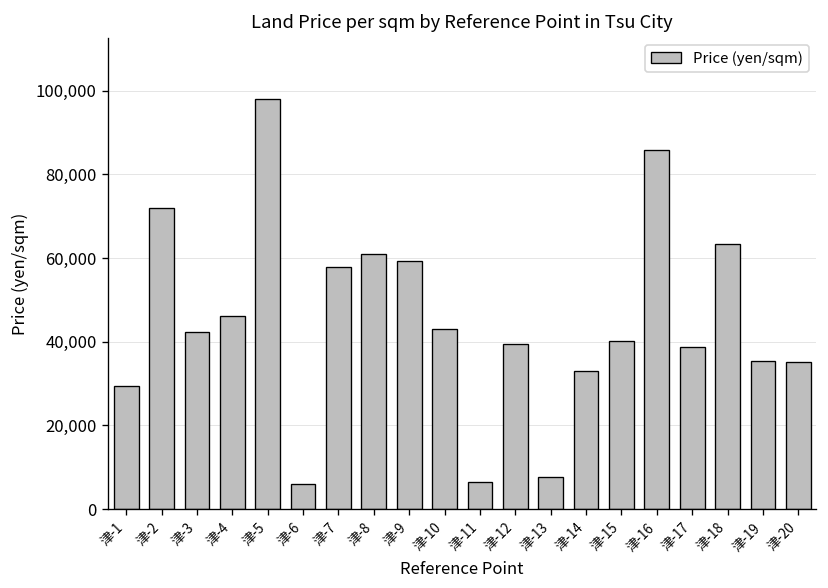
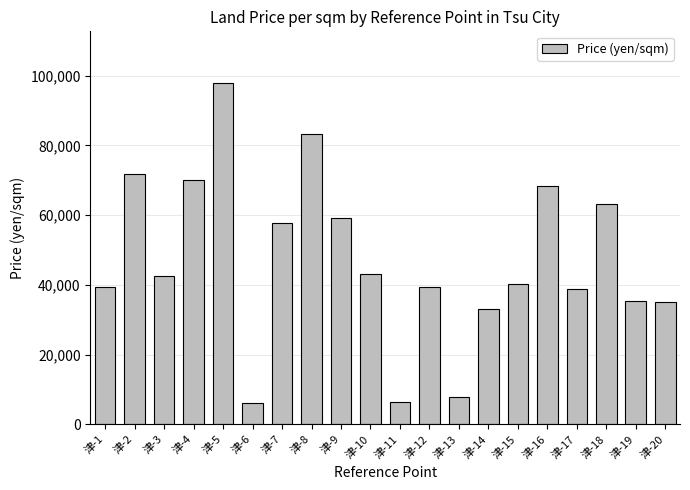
津-1: 30,000 -> 39,000
津-4: 46,000 -> 70,000
津-8: 61,000 -> 83,000
津-16: 86,000 -> 68,000
